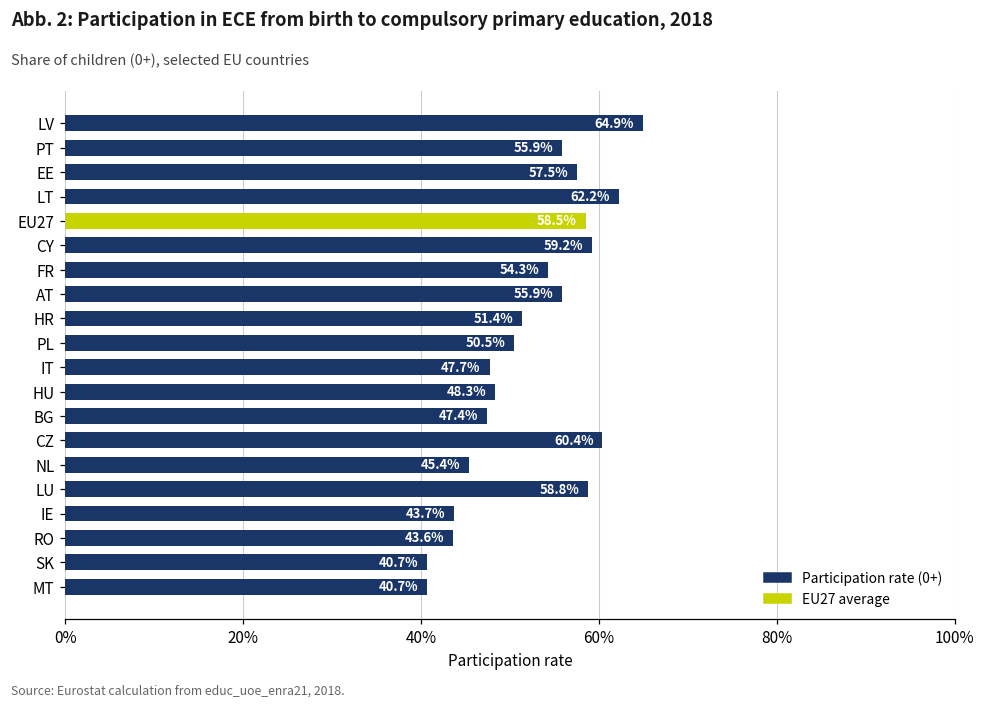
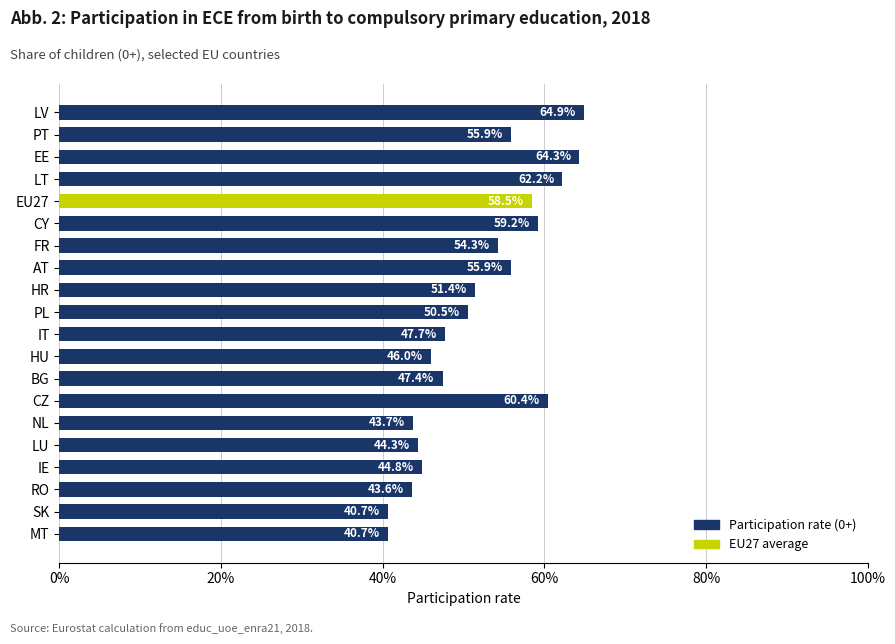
EE: 57.5% -> 64.3%
HU: 48.3% -> 46.0%
NL: 45.4% -> 43.7%
LU: 58.8% -> 44.3%
IE: 43.7% -> 44.8%
